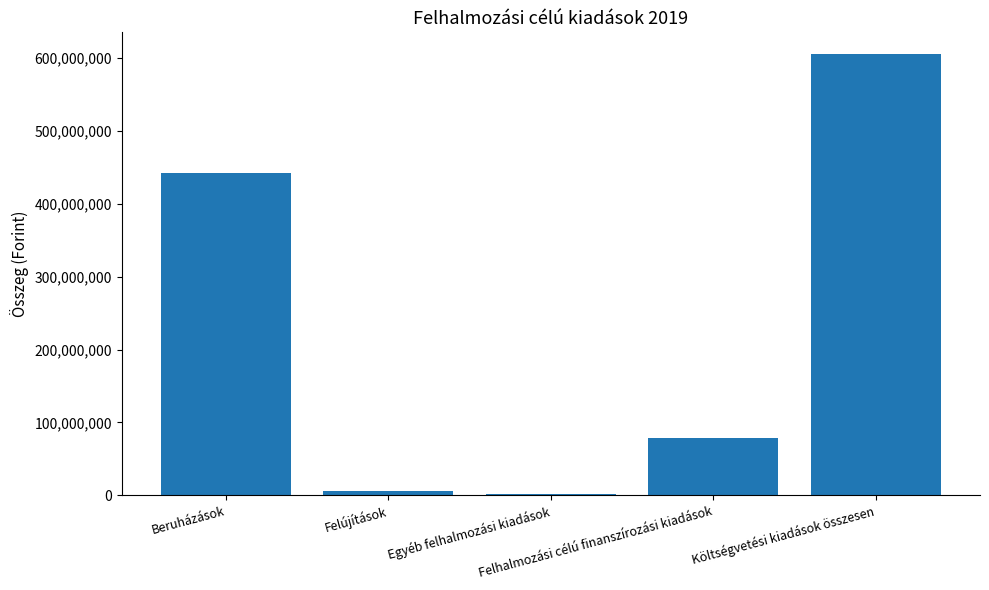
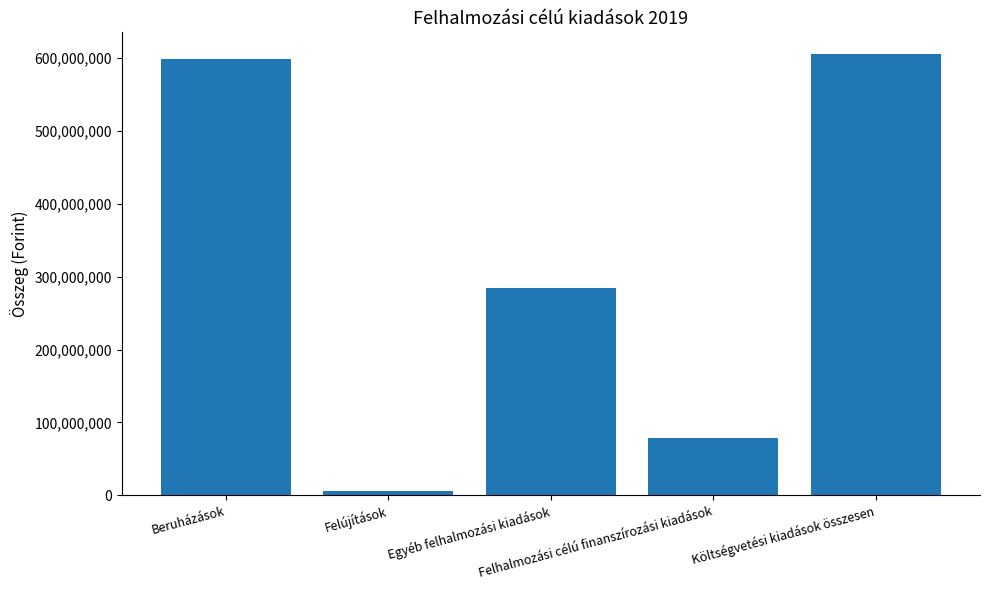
Beruházások: 440,000,000 -> 600,000,000
Egyéb felhalmozási kiadások: 0 -> 280,000,000
